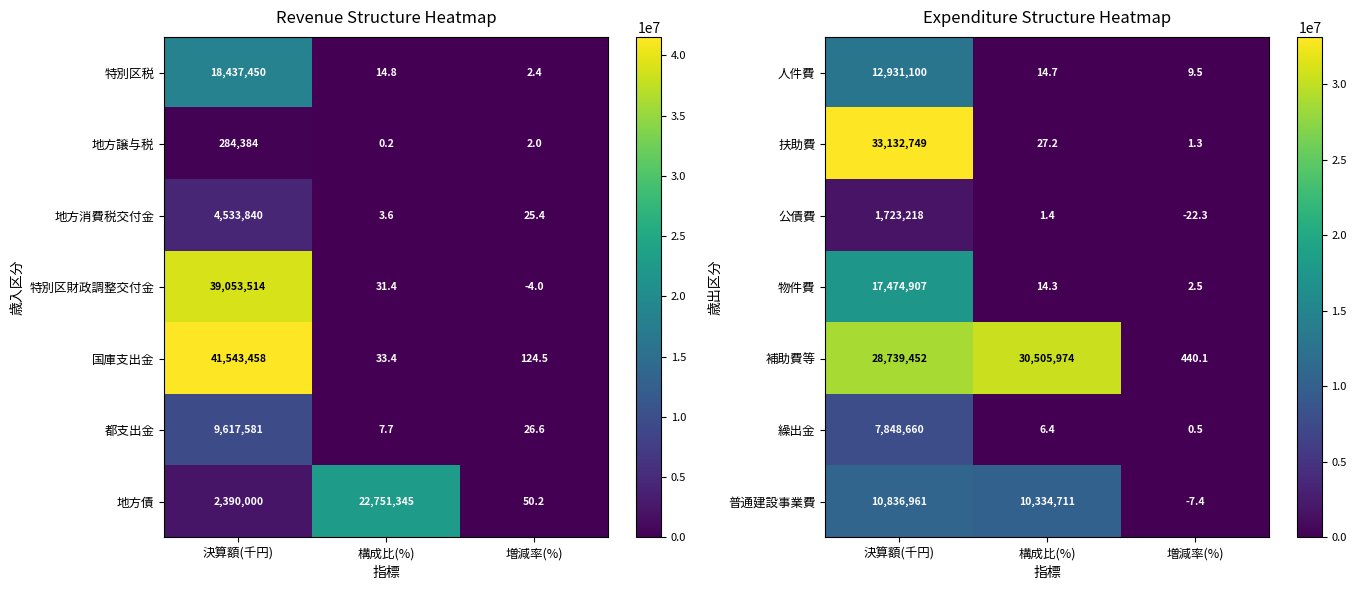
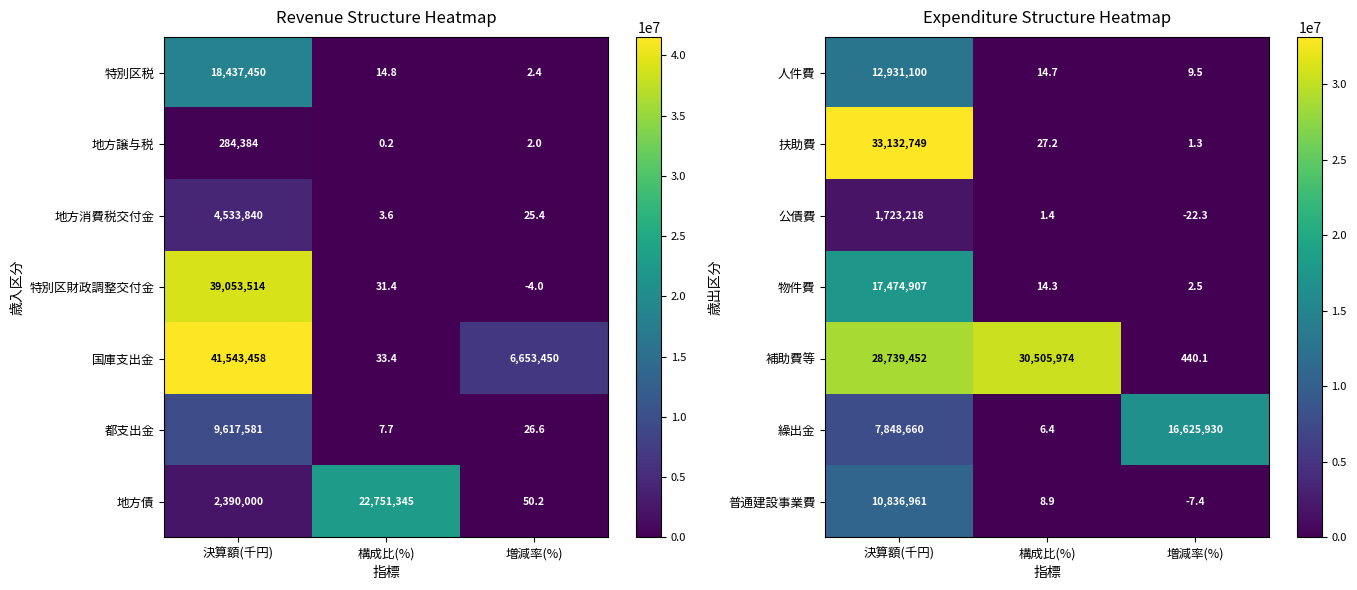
Revenue Structure Heatmap, 国庫支出金, 増減率(%): 124.5 -> 6,653,450
Expenditure Structure Heatmap, 繰出金, 増減率(%): 0.5 -> 16,625,930
Expenditure Structure Heatmap, 普通建設事業費, 構成比(%): 10,334,711 -> 8.9
